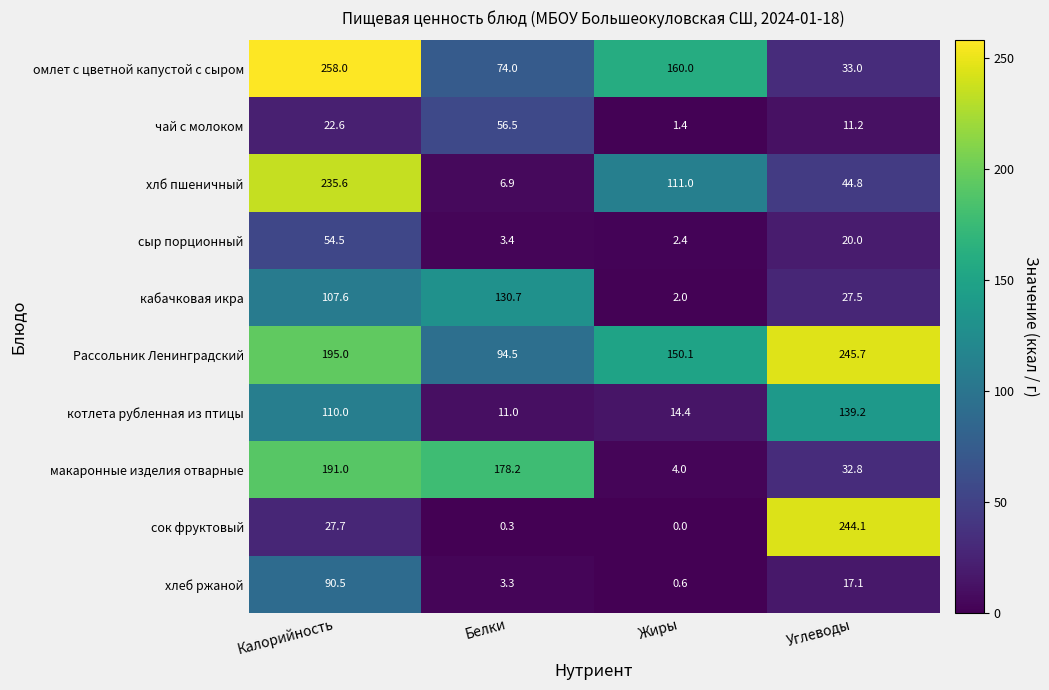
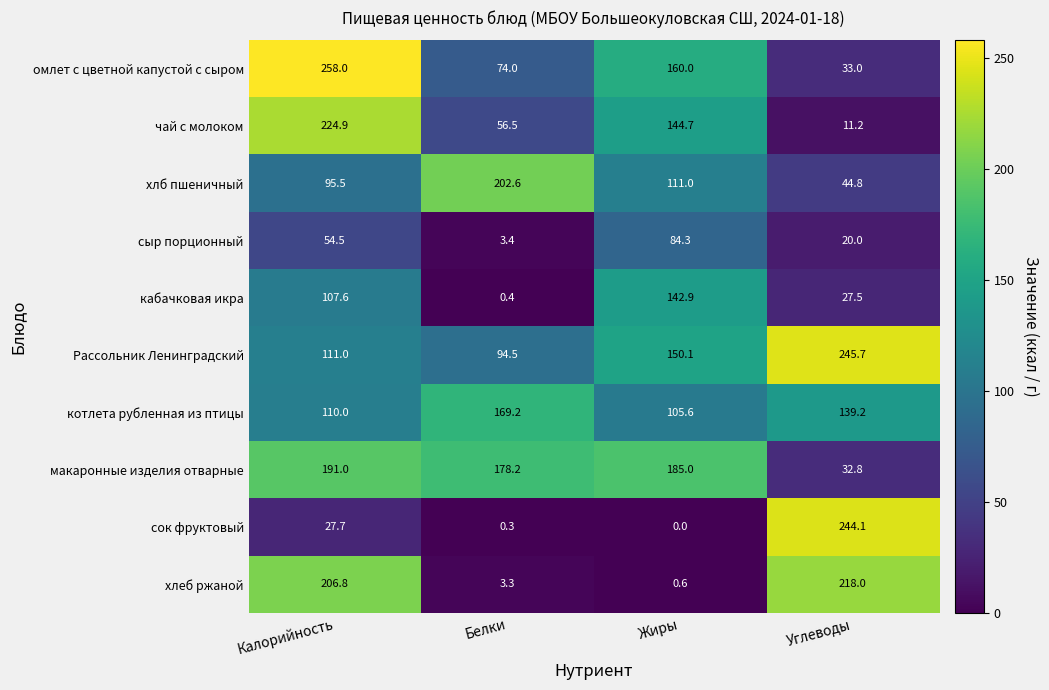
чай с молоком, Калорийность: 22.6 -> 224.9
чай с молоком, Жиры: 1.4 -> 144.7
хлб пшеничный, Калорийность: 235.6 -> 95.5
хлб пшеничный, Белки: 6.9 -> 202.6
сыр порционный, Жиры: 2.4 -> 84.3
кабачковая икра, Белки: 130.7 -> 0.4
кабачковая икра, Жиры: 2.0 -> 142.9
Рассольник Ленинградский, Калорийность: 195.0 -> 111.0
котлета рубленная из птицы, Белки: 11.0 -> 169.2
котлета рубленная из птицы, Жиры: 14.4 -> 105.6
макаронные изделия отварные, Жиры: 4.0 -> 185.0
хлеб ржаной, Калорийность: 90.5 -> 206.8
хлеб ржаной, Углеводы: 17.1 -> 218.0
